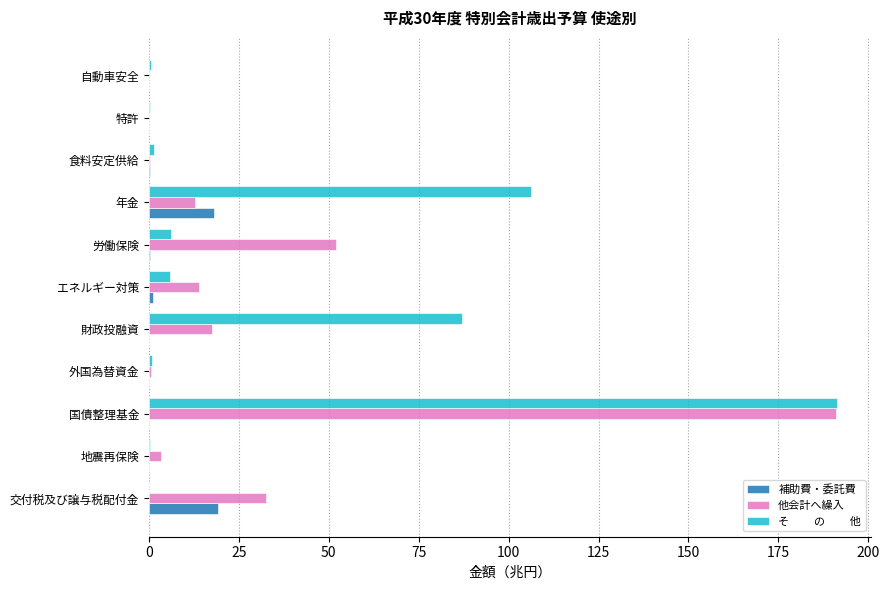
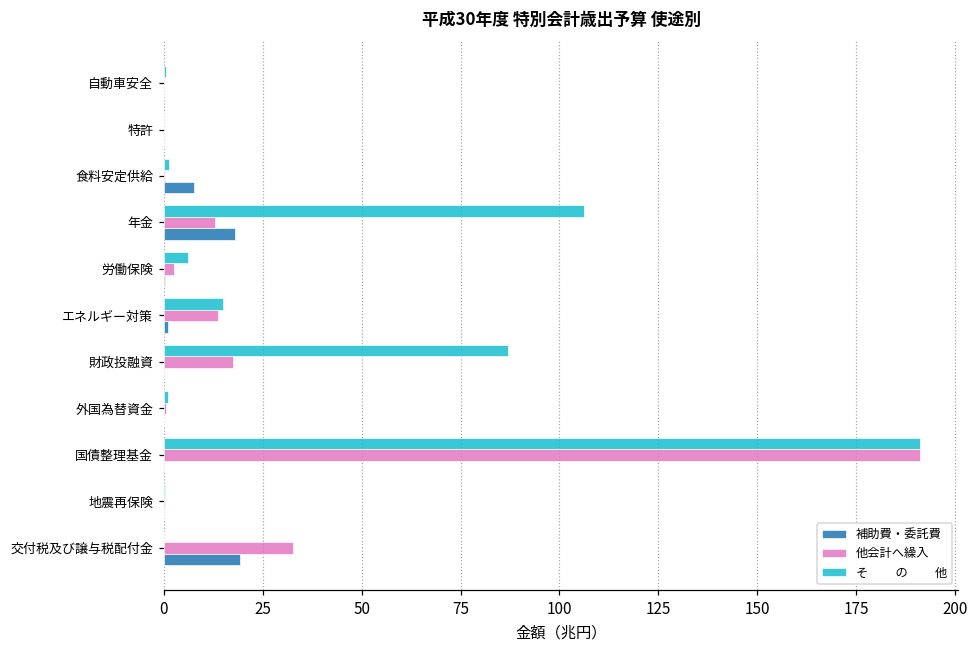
補助費・委託費, 食料安定供給: 0 -> 8
他会計へ繰入, 労働保険: 52 -> 3
そ の 他, エネルギー対策: 6 -> 15
他会計へ繰入, 地震再保険: 3 -> 0
